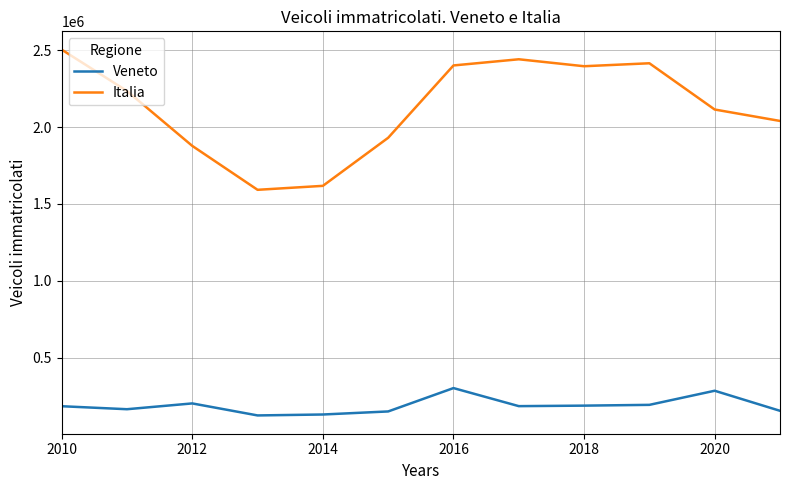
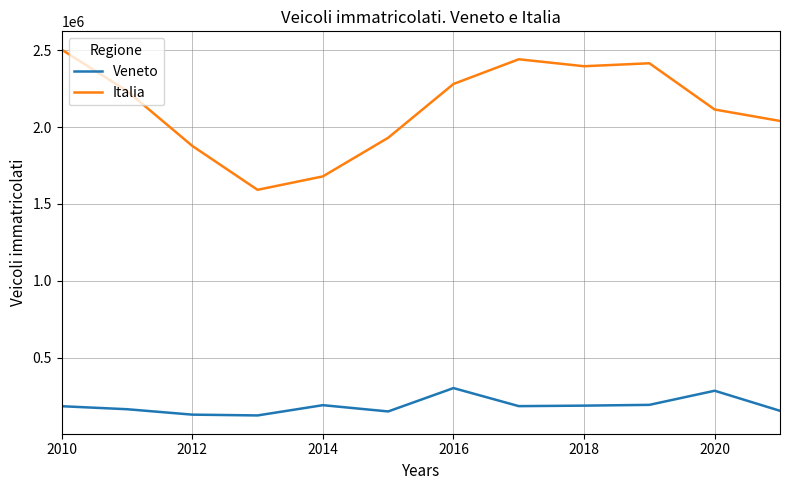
Veneto, 2012: 200000 -> 130000
Veneto, 2014: 130000 -> 190000
Italia, 2014: 1620000 -> 1680000
Italia, 2016: 2400000 -> 2280000
